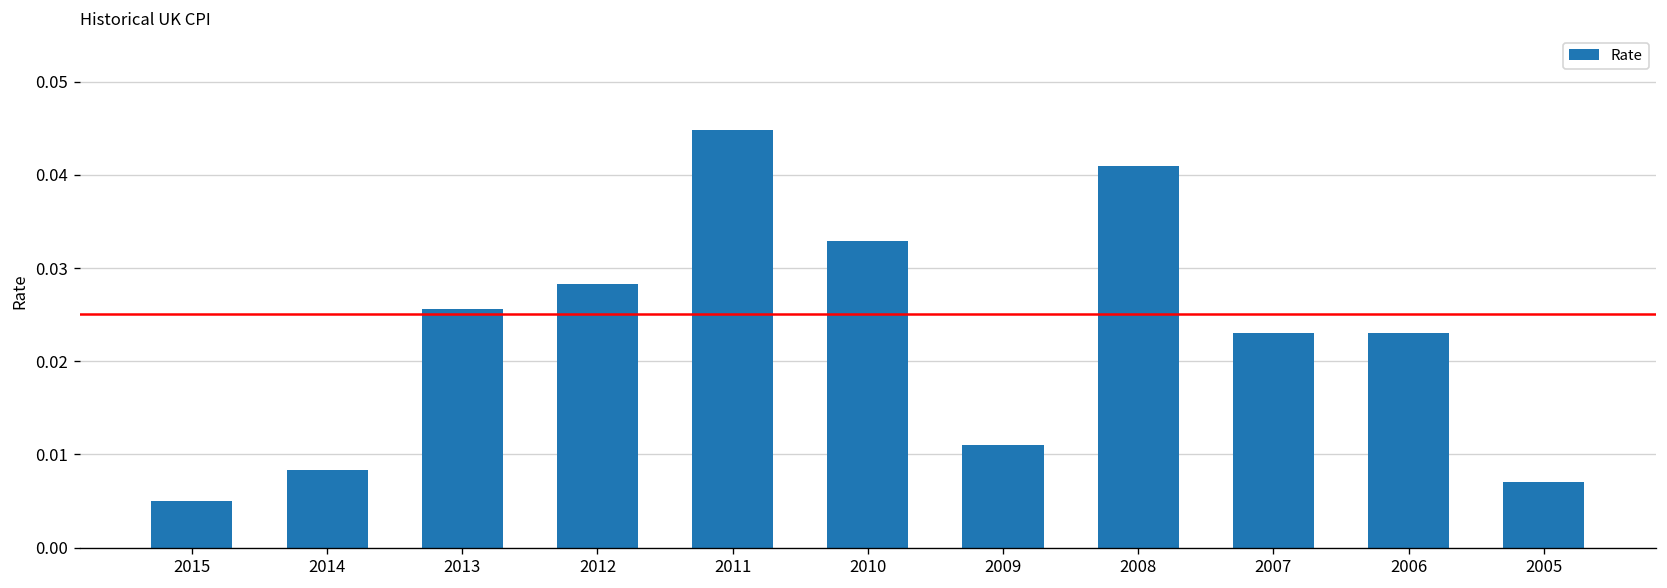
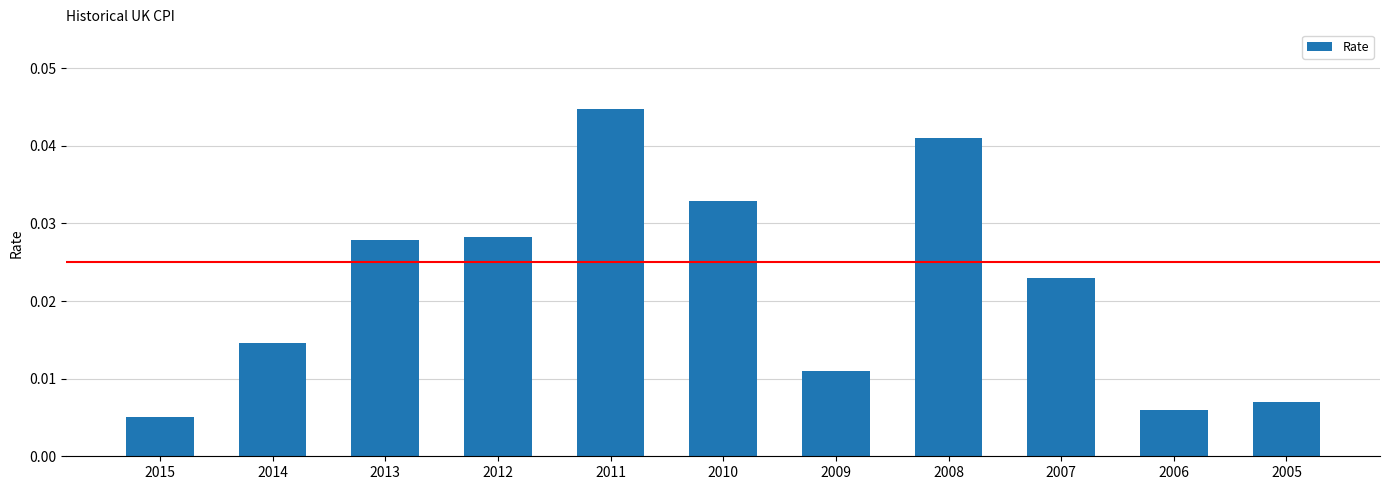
2014: 0.008 -> 0.015
2013: 0.026 -> 0.028
2006: 0.023 -> 0.006
